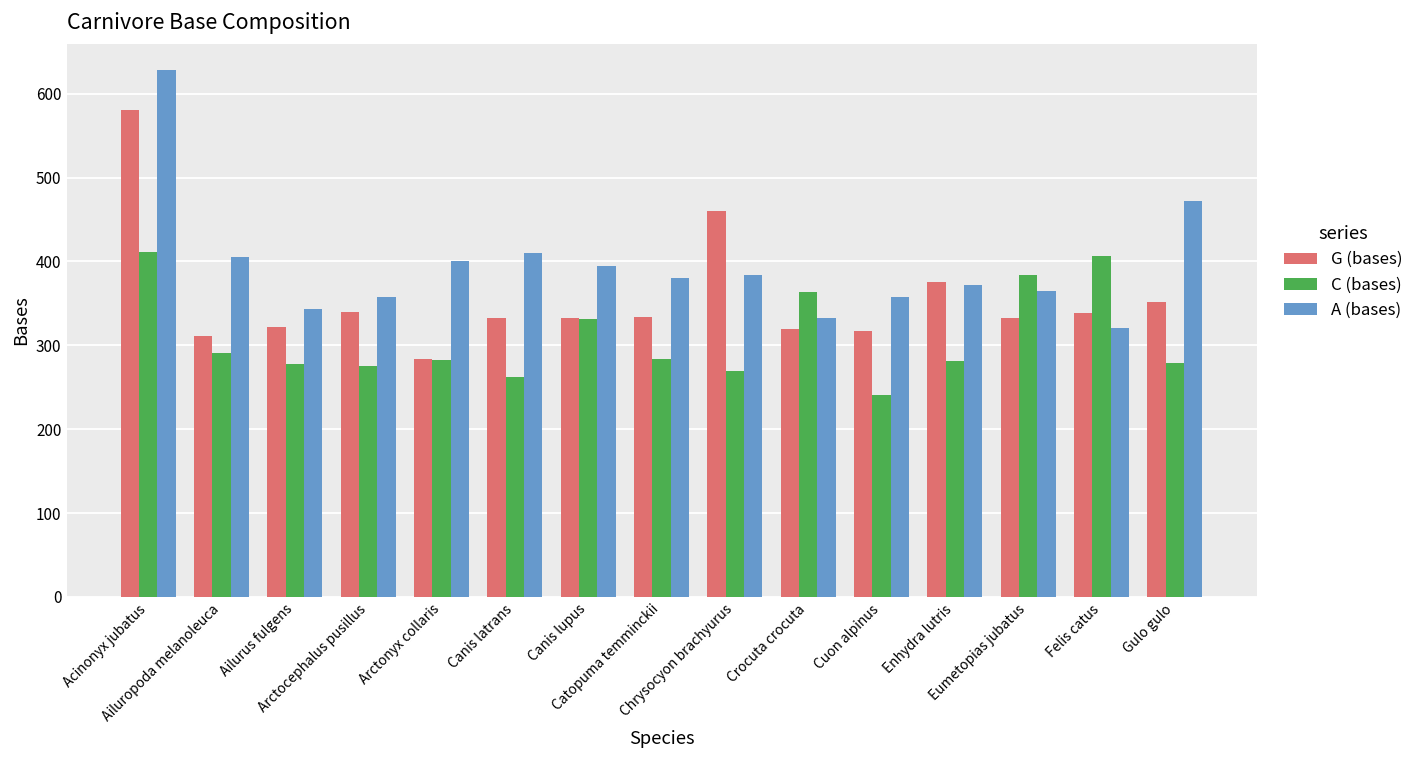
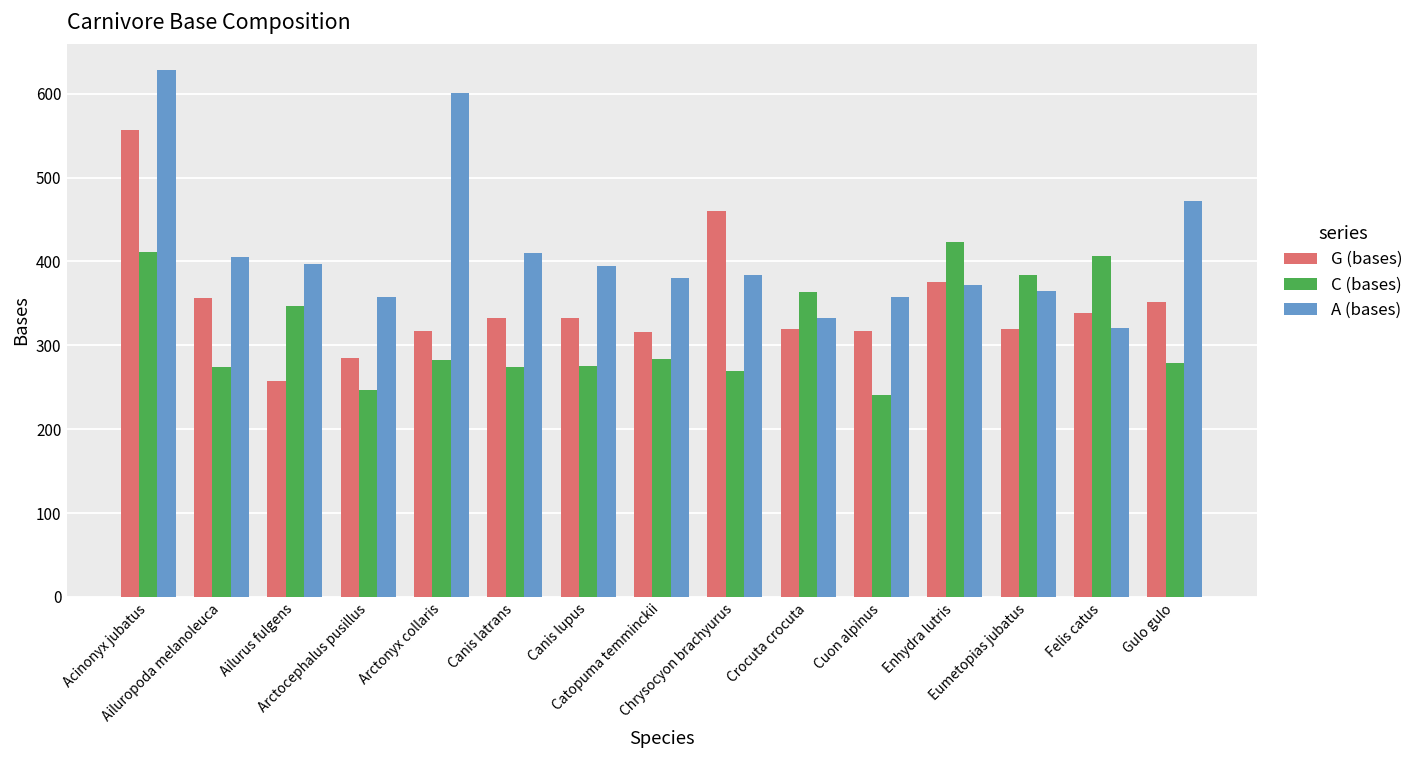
G (bases), Acinonyx jubatus: 580 -> 560
G (bases), Ailuropoda melanoleuca: 310 -> 360
C (bases), Ailuropoda melanoleuca: 290 -> 270
G (bases), Ailurus fulgens: 320 -> 260
C (bases), Ailurus fulgens: 280 -> 350
A (bases), Ailurus fulgens: 340 -> 400
G (bases), Arctocephalus pusillus: 340 -> 290
C (bases), Arctocephalus pusillus: 280 -> 250
G (bases), Arctonyx collaris: 280 -> 320
A (bases), Arctonyx collaris: 400 -> 600
C (bases), Canis latrans: 260 -> 270
C (bases), Canis lupus: 330 -> 280
G (bases), Catopuma temminckii: 330 -> 320
C (bases), Enhydra lutris: 280 -> 420
G (bases), Eumetopias jubatus: 330 -> 320
